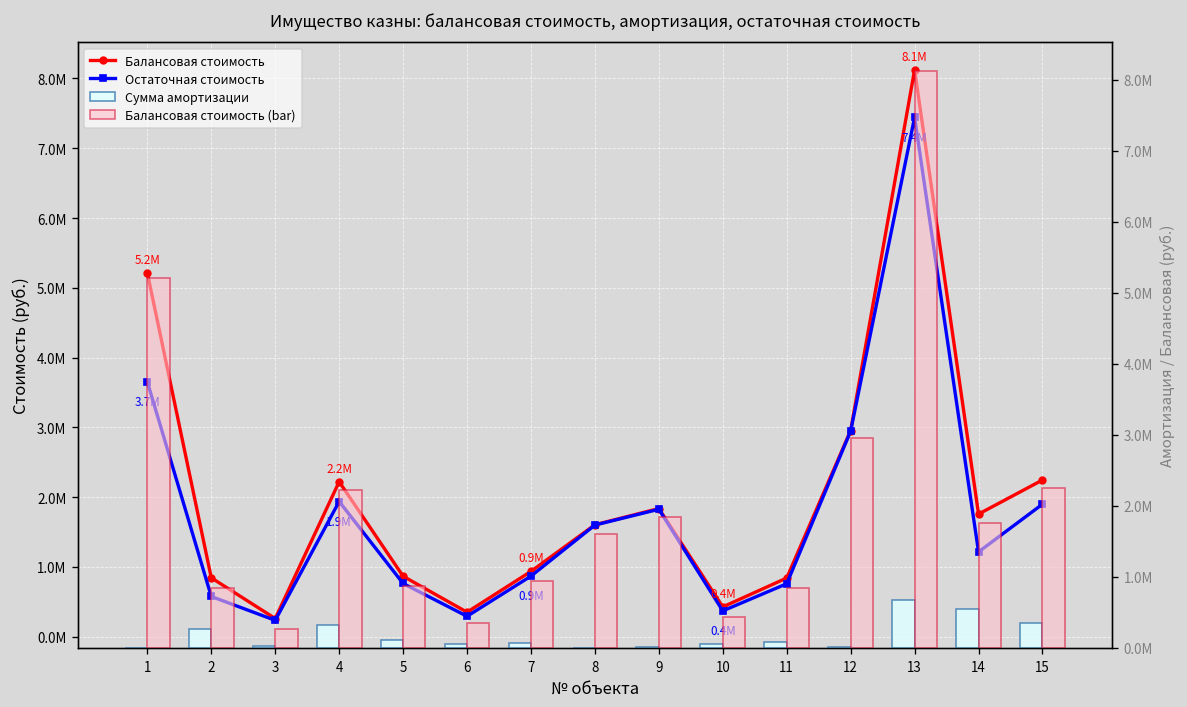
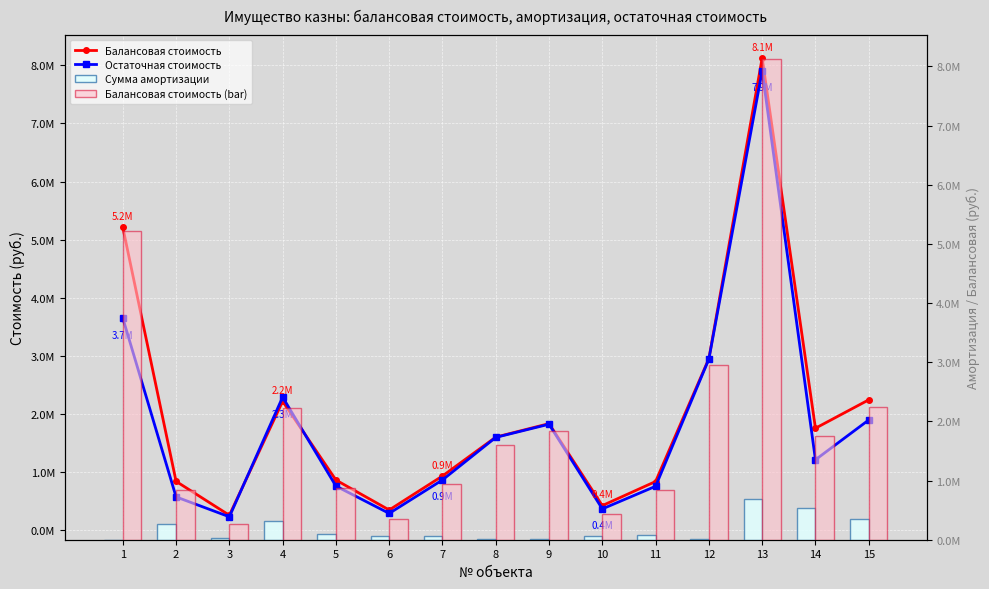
Остаточная стоимость, 4: 1.9M -> 2.3M
Остаточная стоимость, 13: 7.4M -> 7.9M
